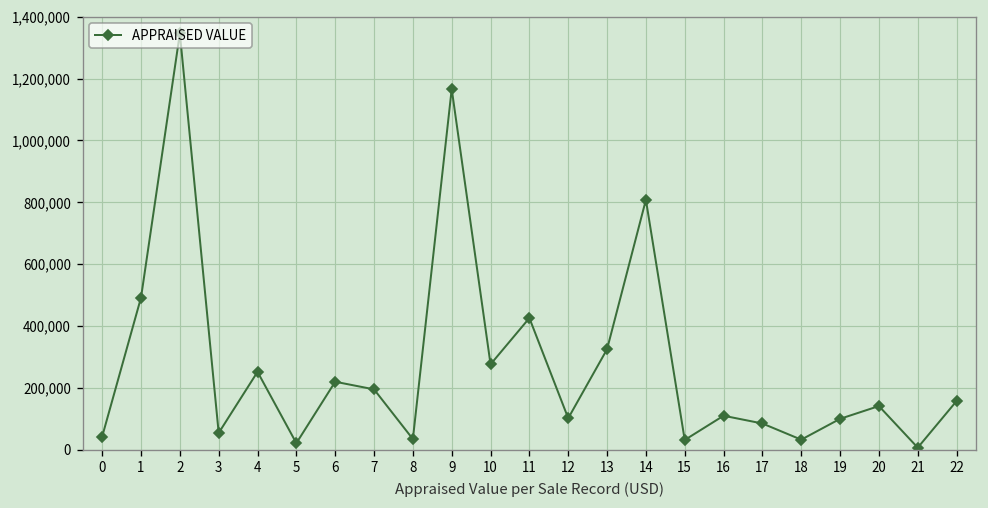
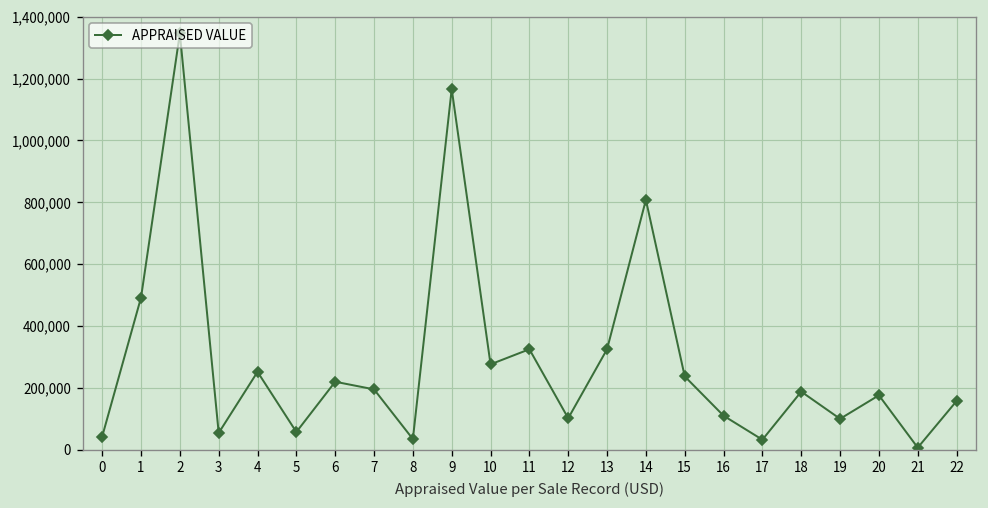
5: 20,000 -> 60,000
11: 430,000 -> 330,000
15: 30,000 -> 240,000
17: 80,000 -> 30,000
18: 30,000 -> 190,000
20: 140,000 -> 180,000
